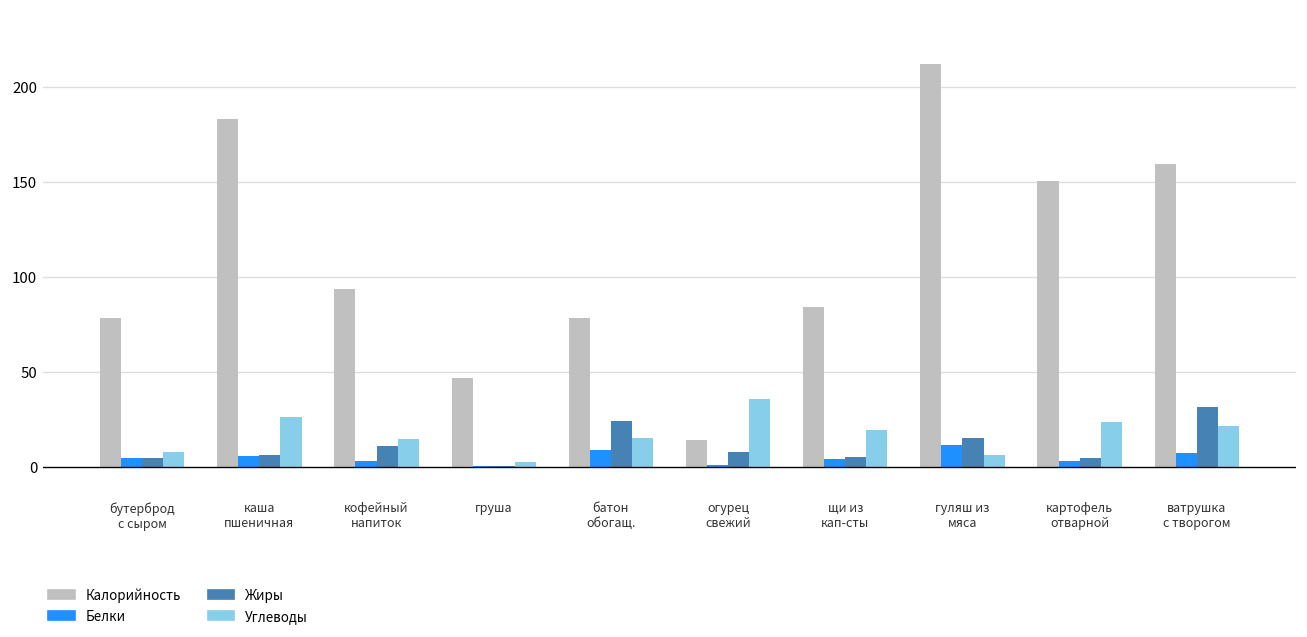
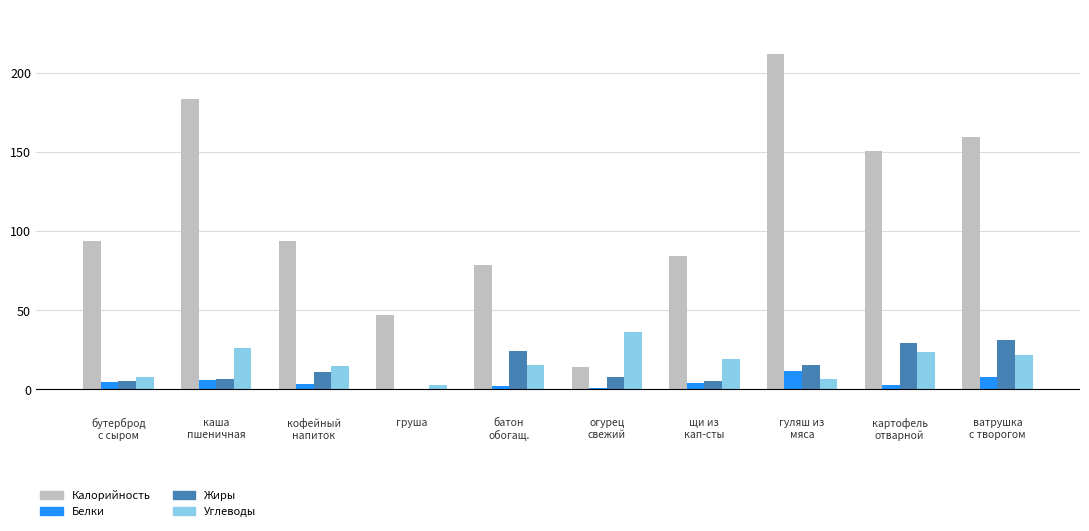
Калорийность, бутерброд с сыром: 78 -> 94
Белки, батон обогащ.: 9 -> 2
Жиры, картофель отварной: 5 -> 29
